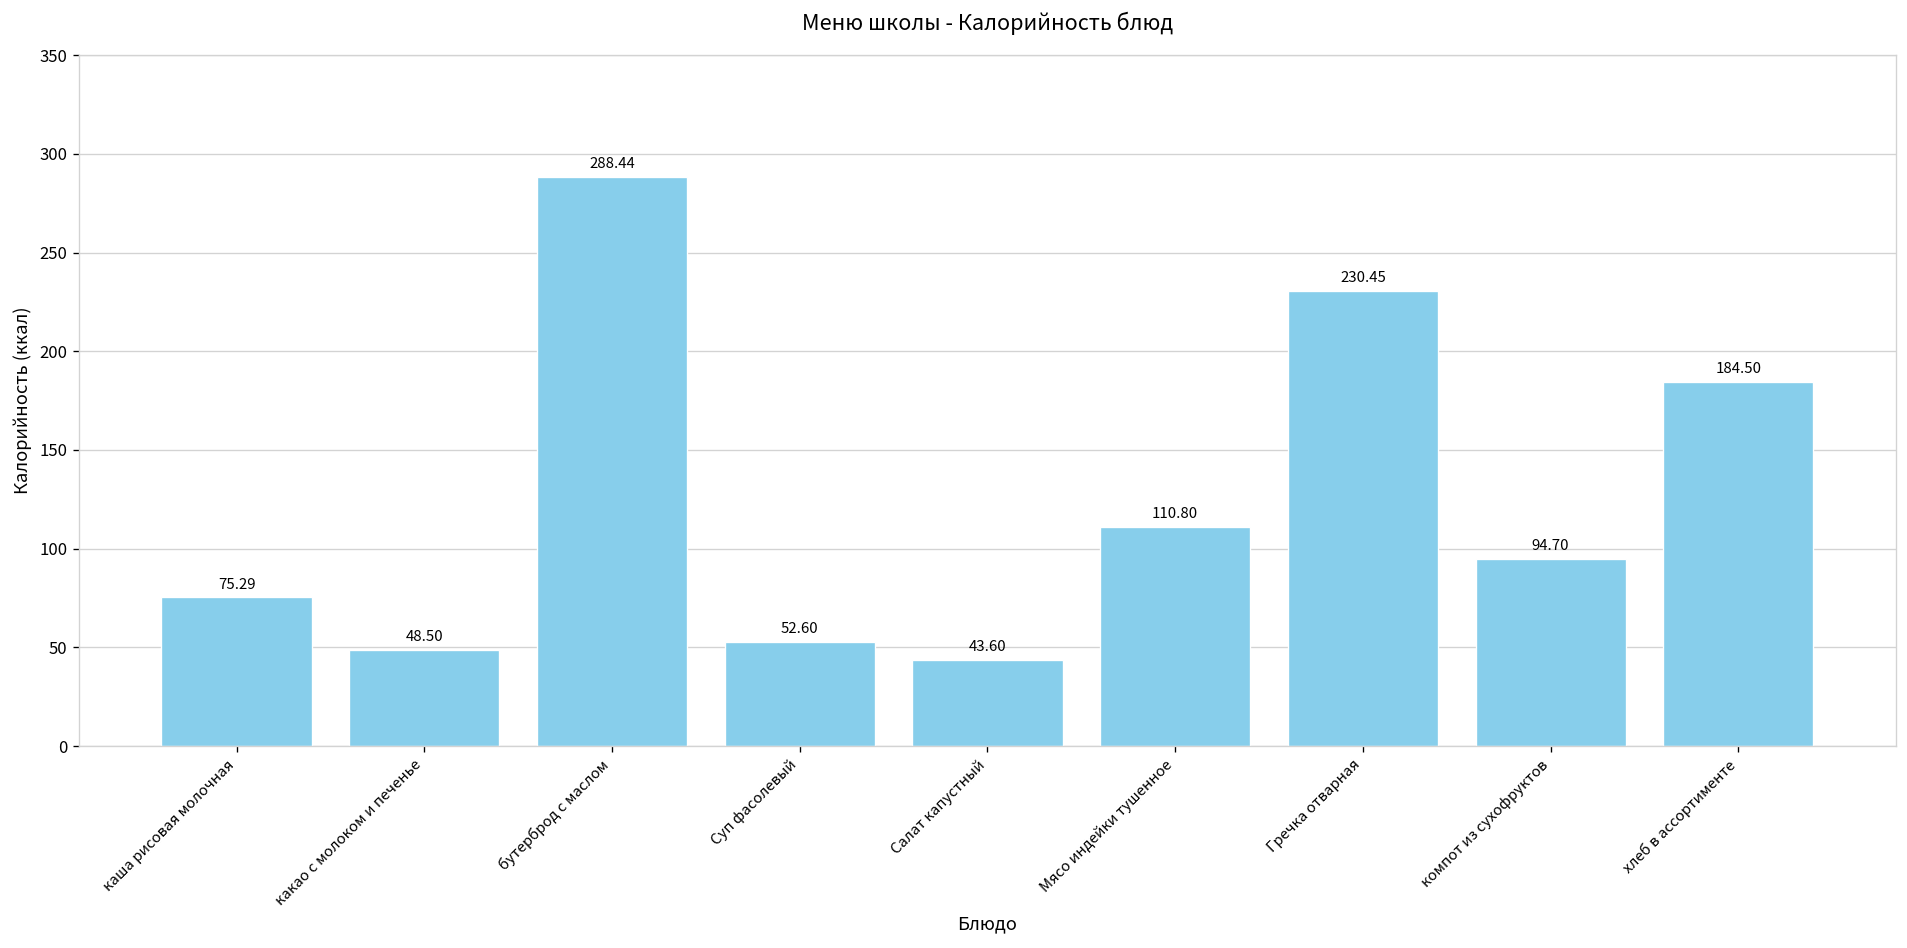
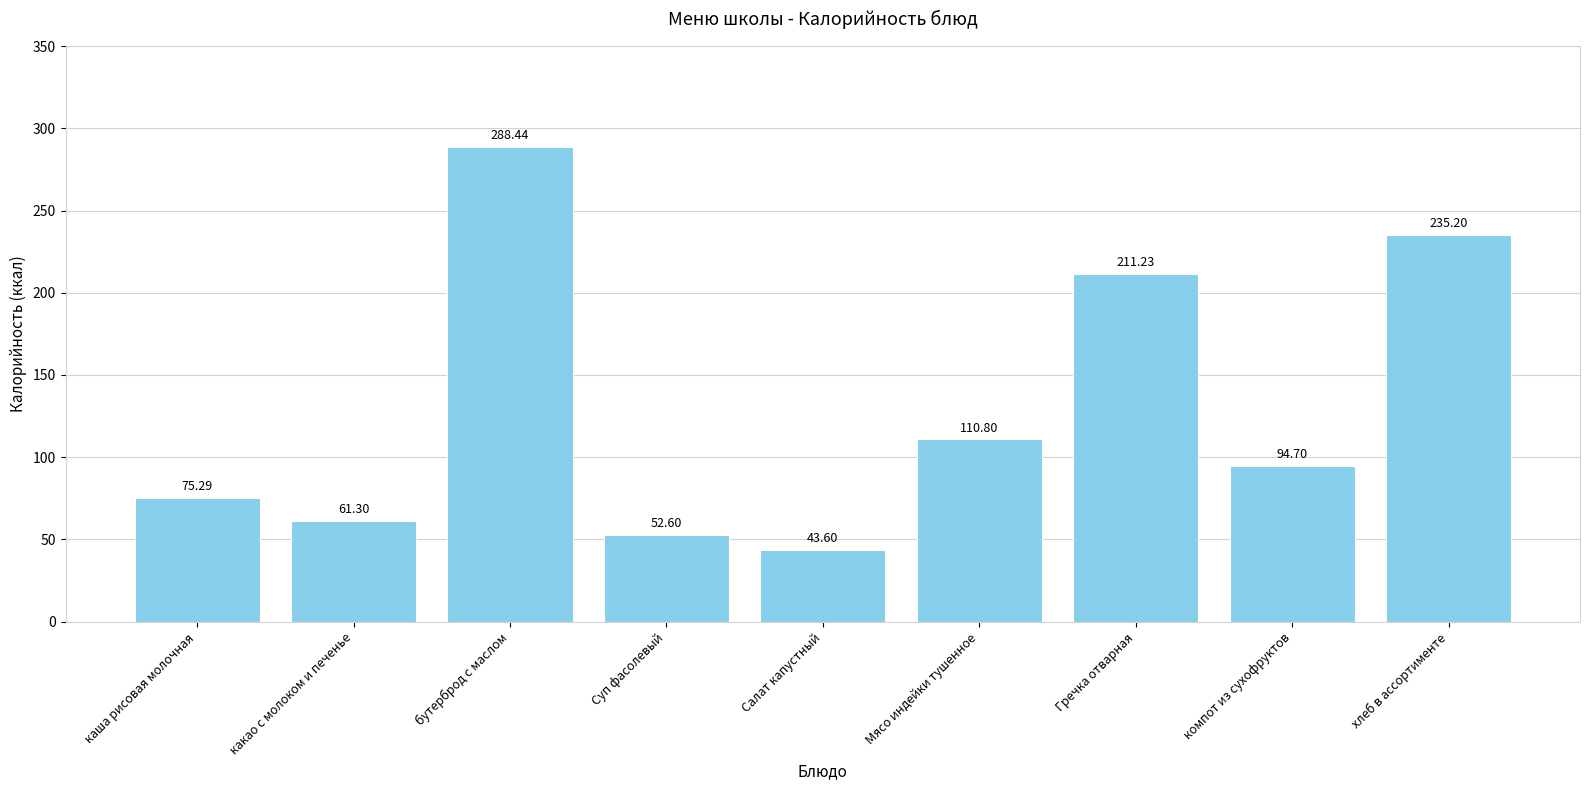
какао с молоком и печенье: 48.50 -> 61.30
Гречка отварная: 230.45 -> 211.23
хлеб в ассортименте: 184.50 -> 235.20
